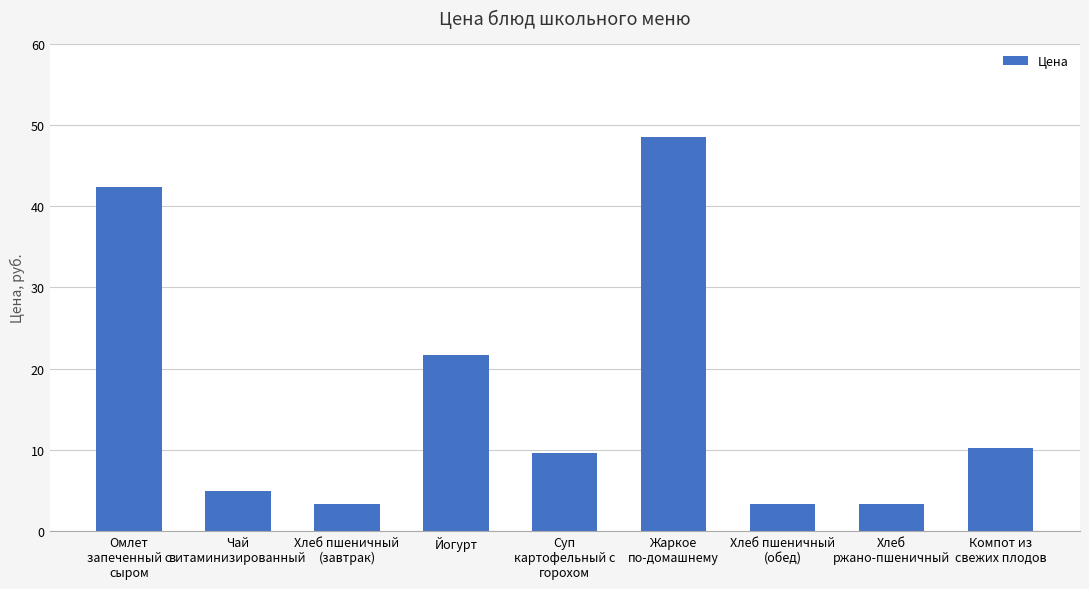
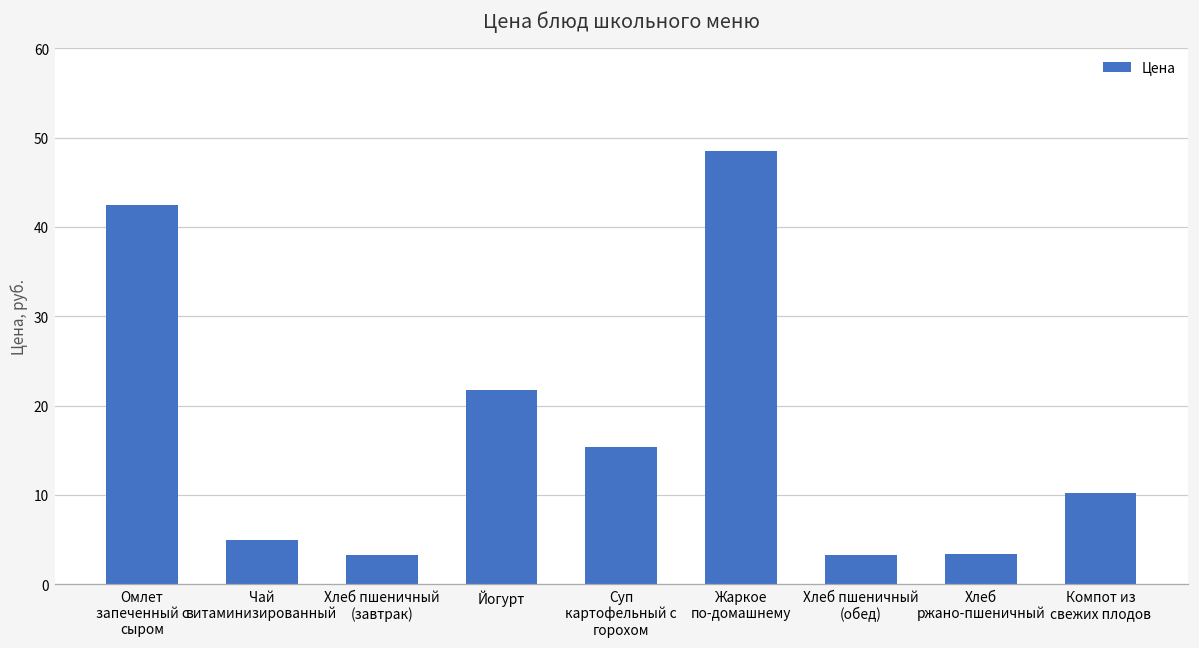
Суп картофельный с горохом: 10 -> 15
